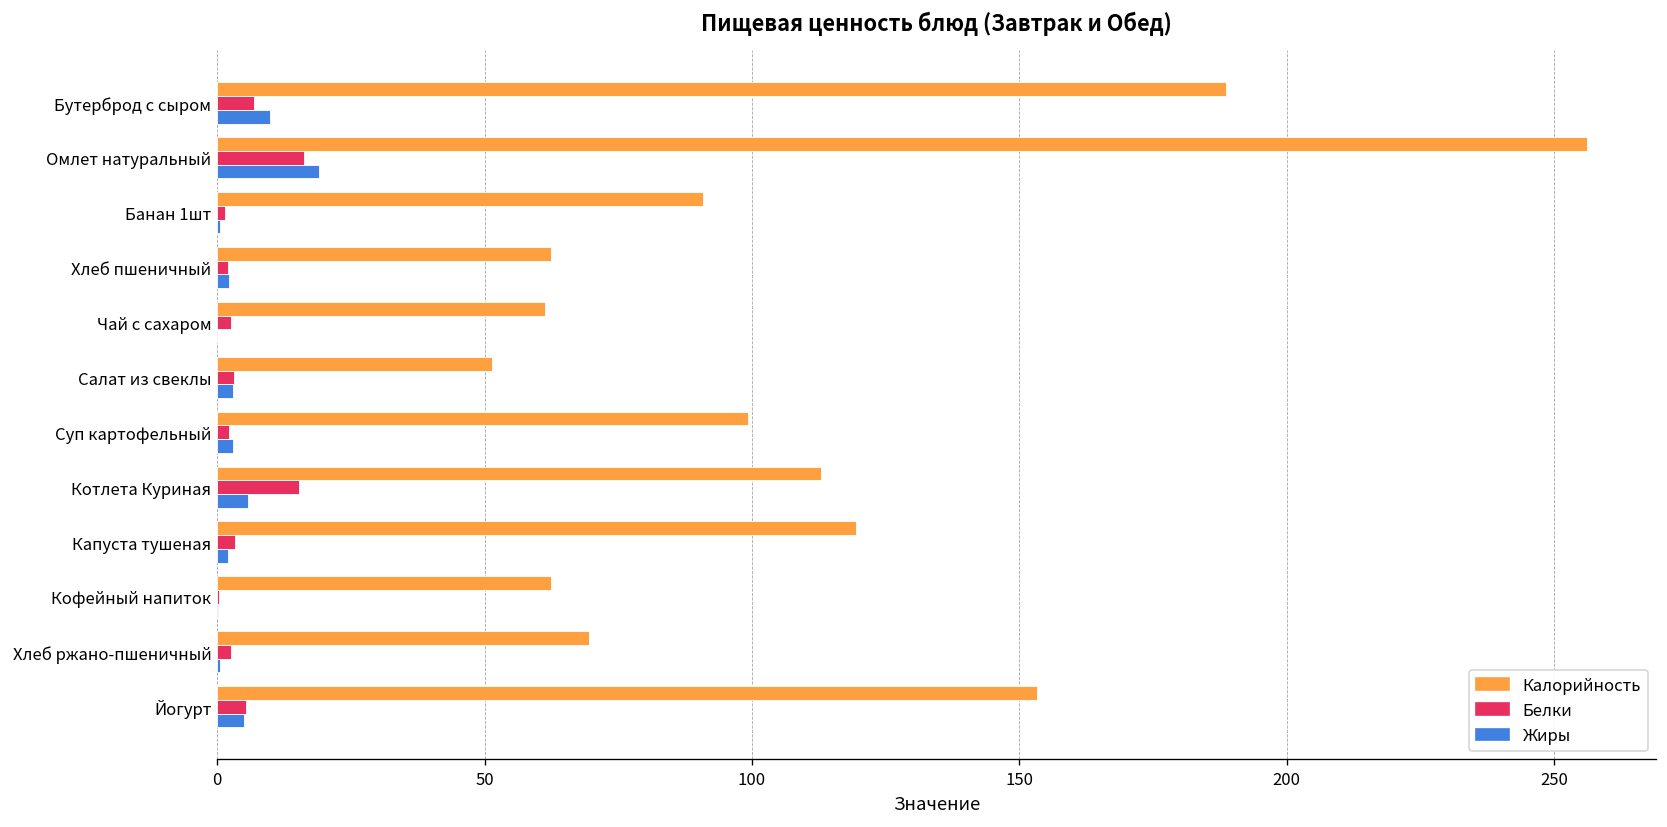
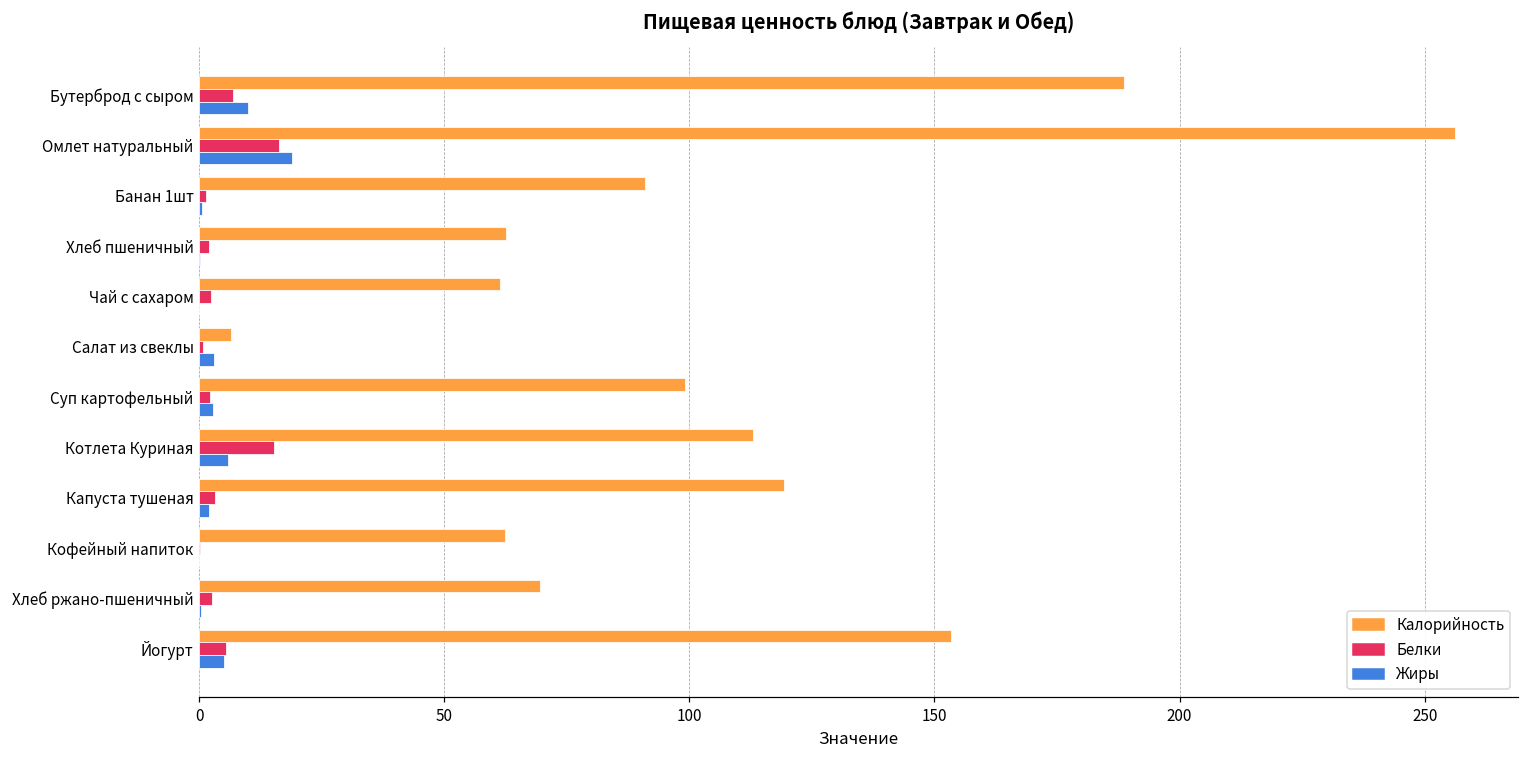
Жиры, Хлеб пшеничный: 2 -> 0
Калорийность, Салат из свеклы: 51 -> 6
Белки, Салат из свеклы: 3 -> 1
